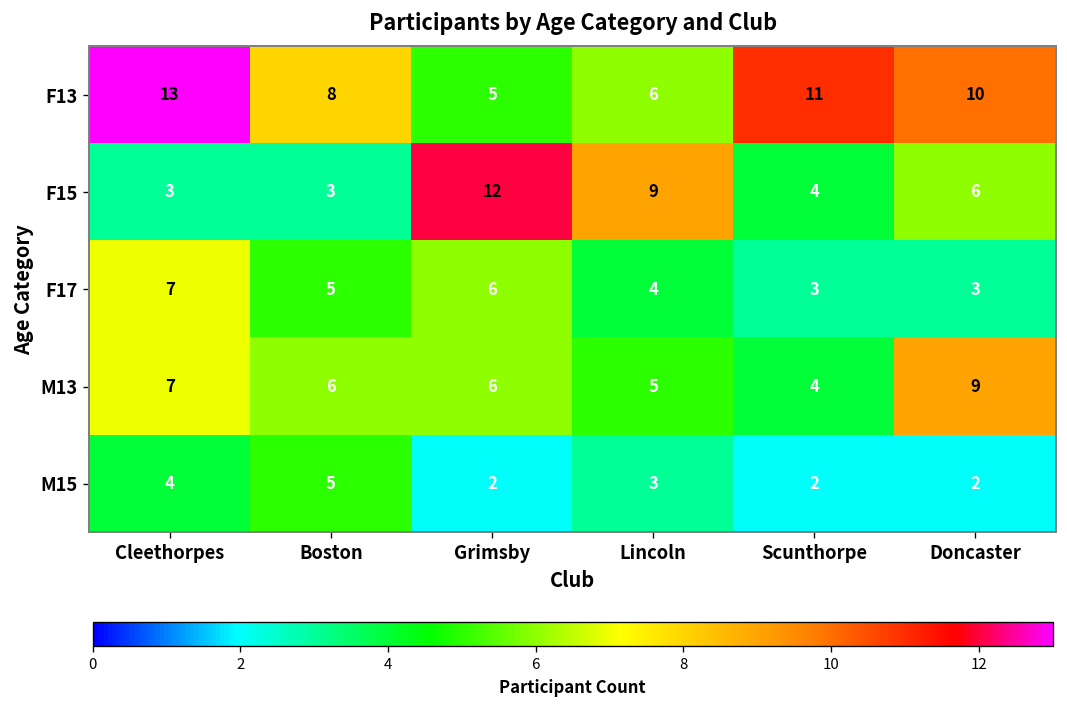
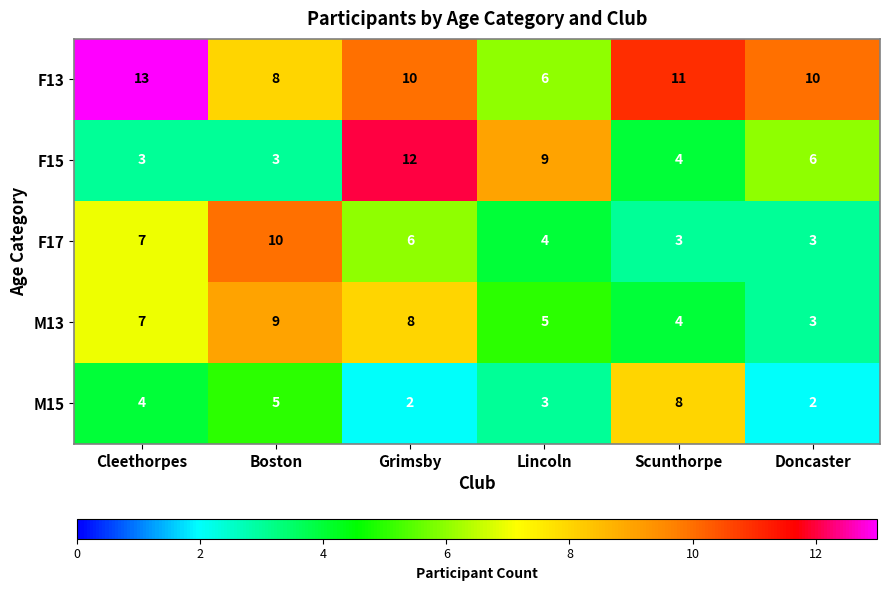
F13, Grimsby: 5 -> 10
F17, Boston: 5 -> 10
M13, Boston: 6 -> 9
M13, Grimsby: 6 -> 8
M13, Doncaster: 9 -> 3
M15, Scunthorpe: 2 -> 8
